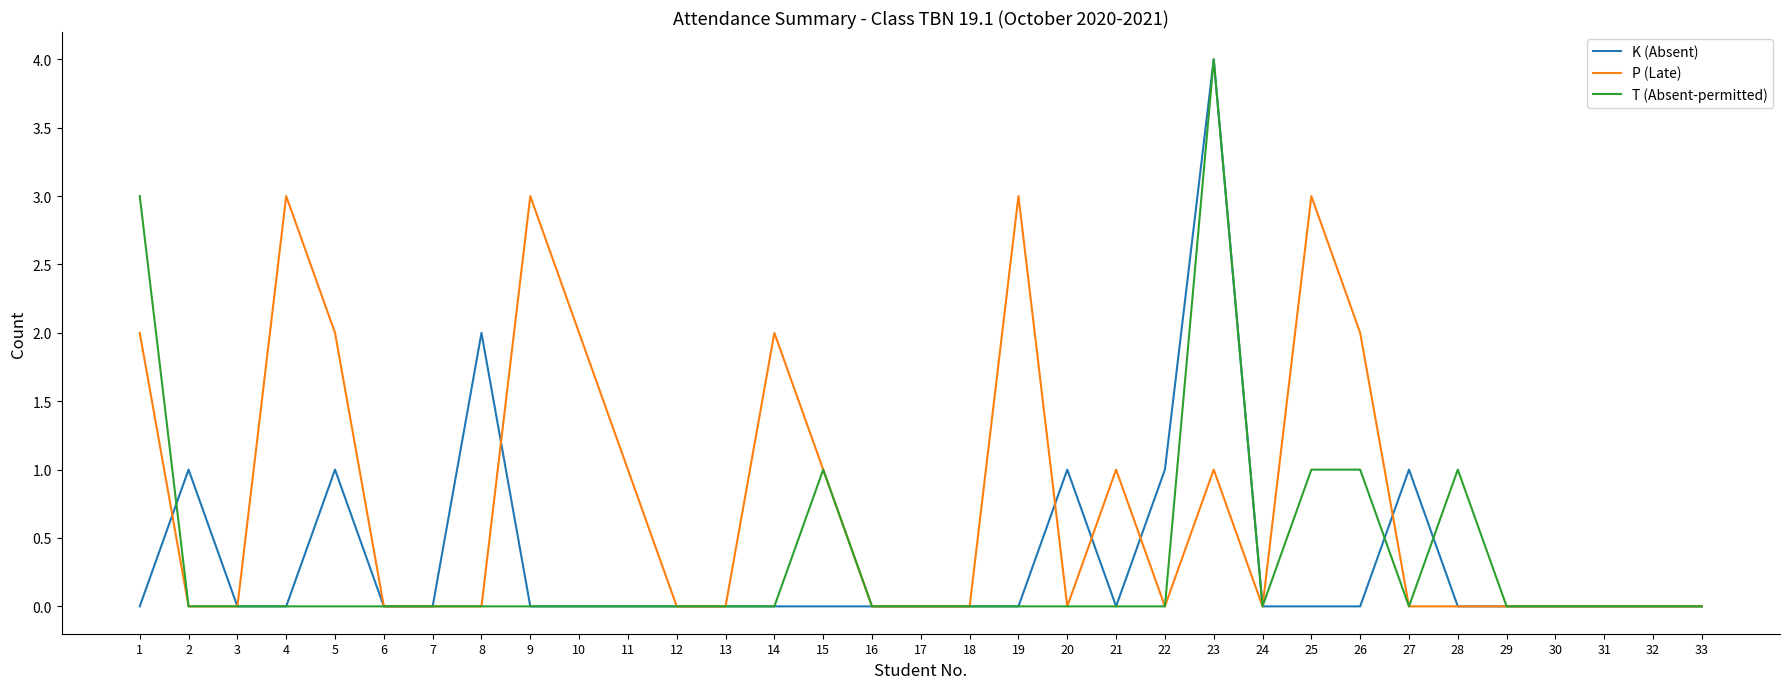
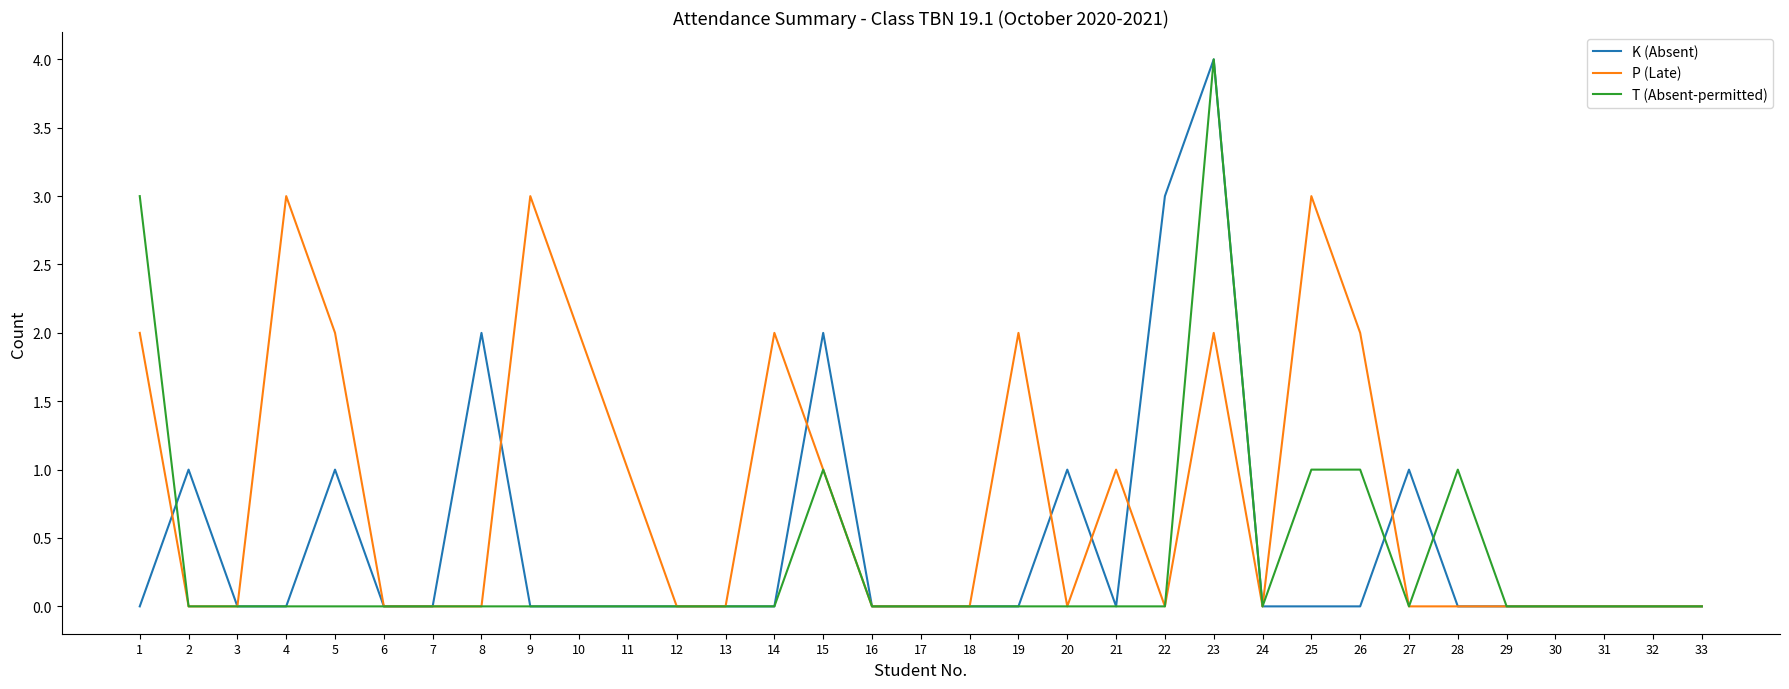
K (Absent), 15: 0 -> 2
P (Late), 19: 3 -> 2
K (Absent), 22: 1 -> 3
P (Late), 23: 1 -> 2
